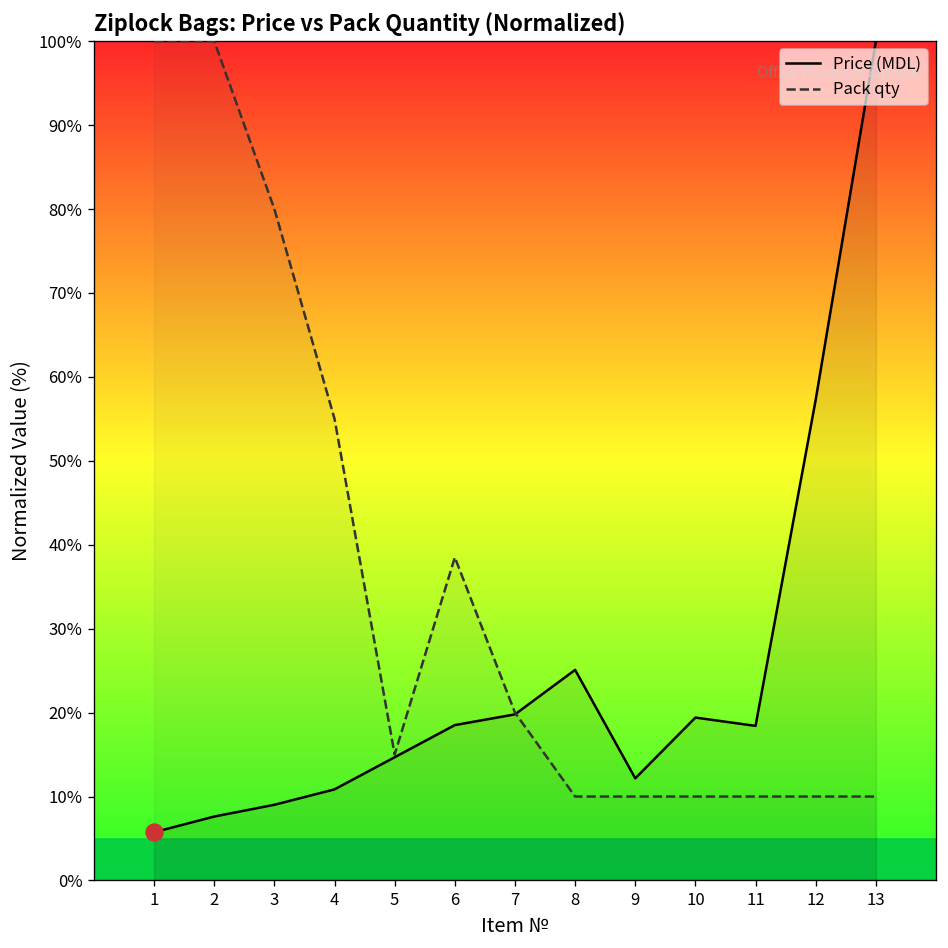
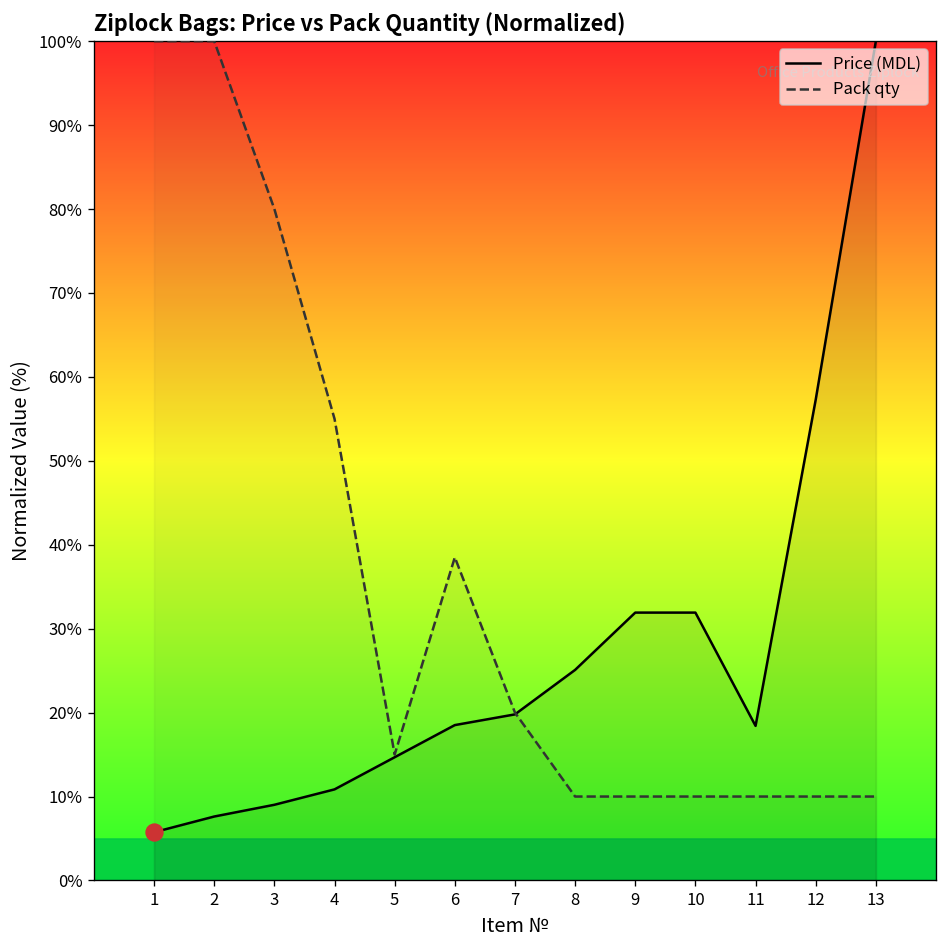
Price (MDL), 9: 12% -> 32%
Price (MDL), 10: 19% -> 32%
